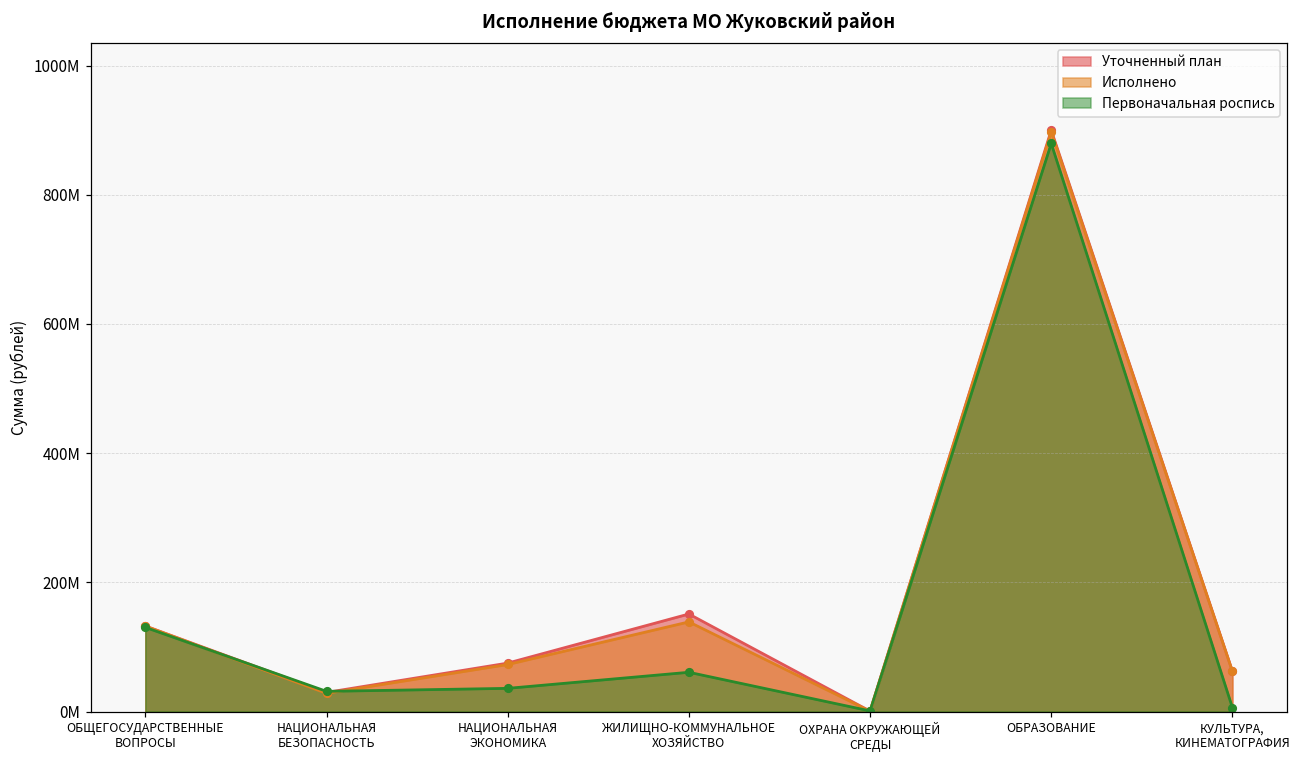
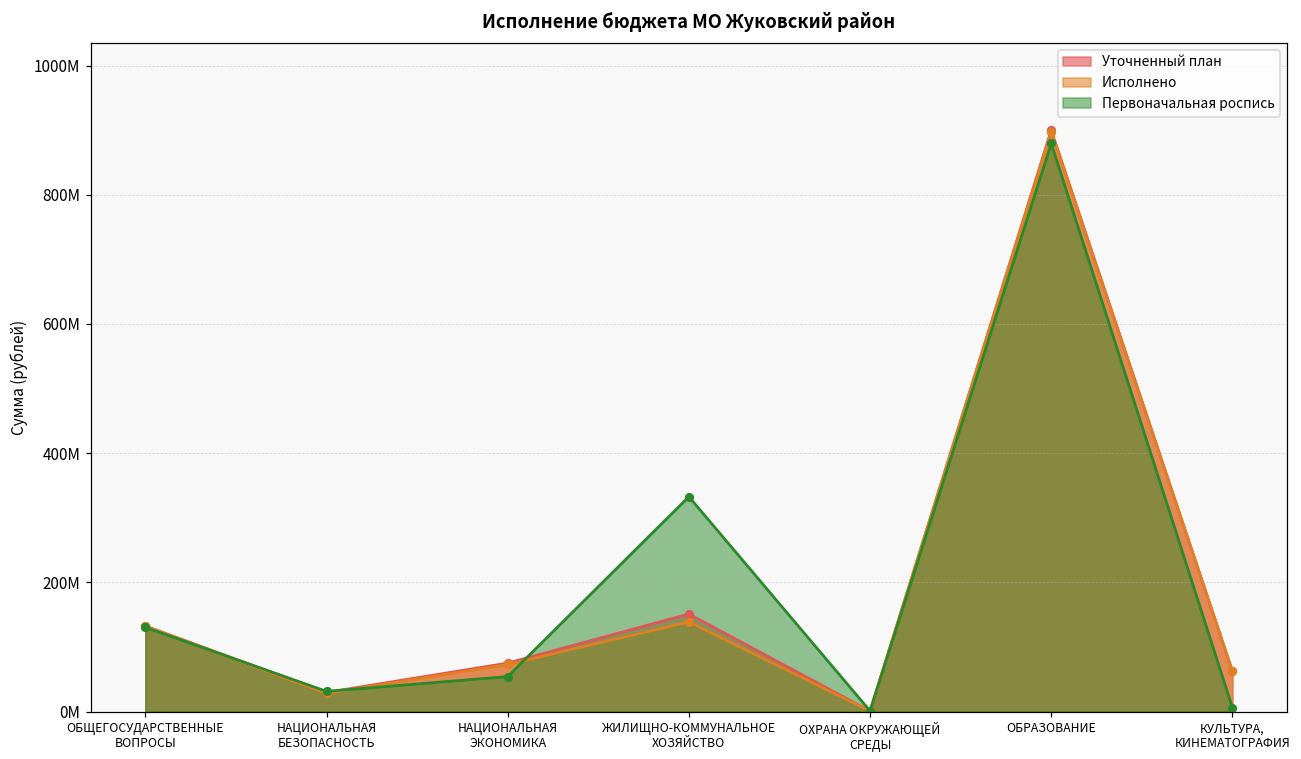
Первоначальная роспись, НАЦИОНАЛЬНАЯ ЭКОНОМИКА: 40000000 -> 50000000
Первоначальная роспись, ЖИЛИЩНО-КОММУНАЛЬНОЕ ХОЗЯЙСТВО: 60000000 -> 330000000
